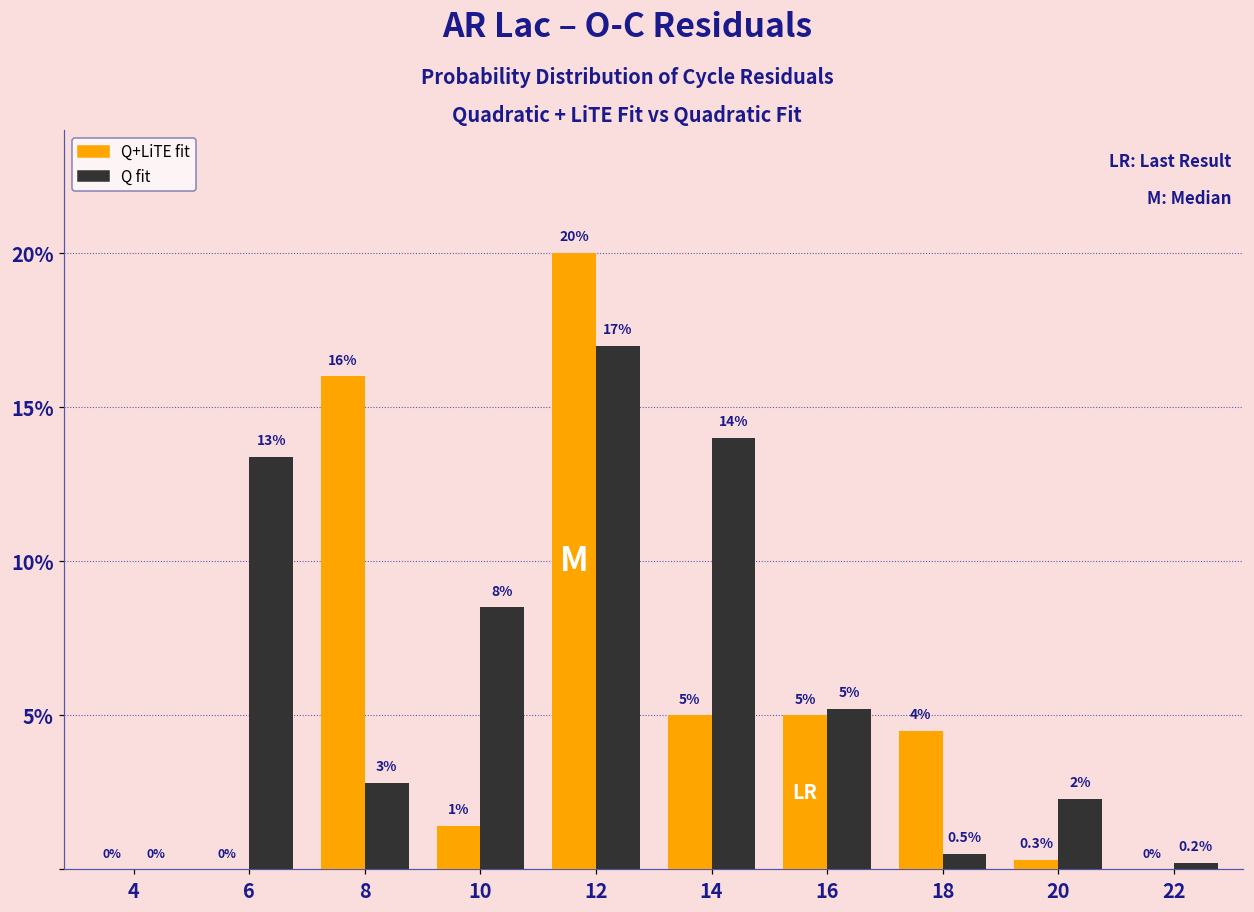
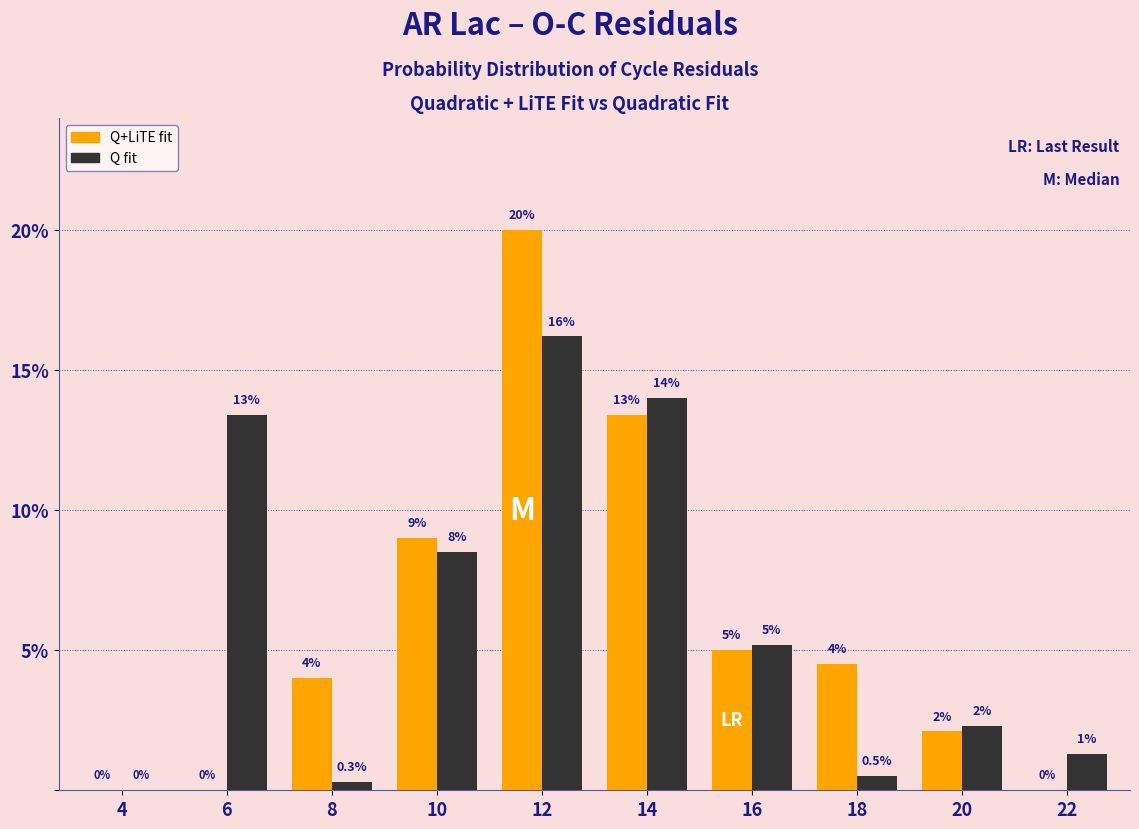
Q+LiTE fit, 8: 16% -> 4%
Q fit, 8: 3% -> 0.3%
Q+LiTE fit, 10: 1% -> 9%
Q fit, 12: 17% -> 16%
Q+LiTE fit, 14: 5% -> 13%
Q+LiTE fit, 20: 0.3% -> 2%
Q fit, 22: 0.2% -> 1%
